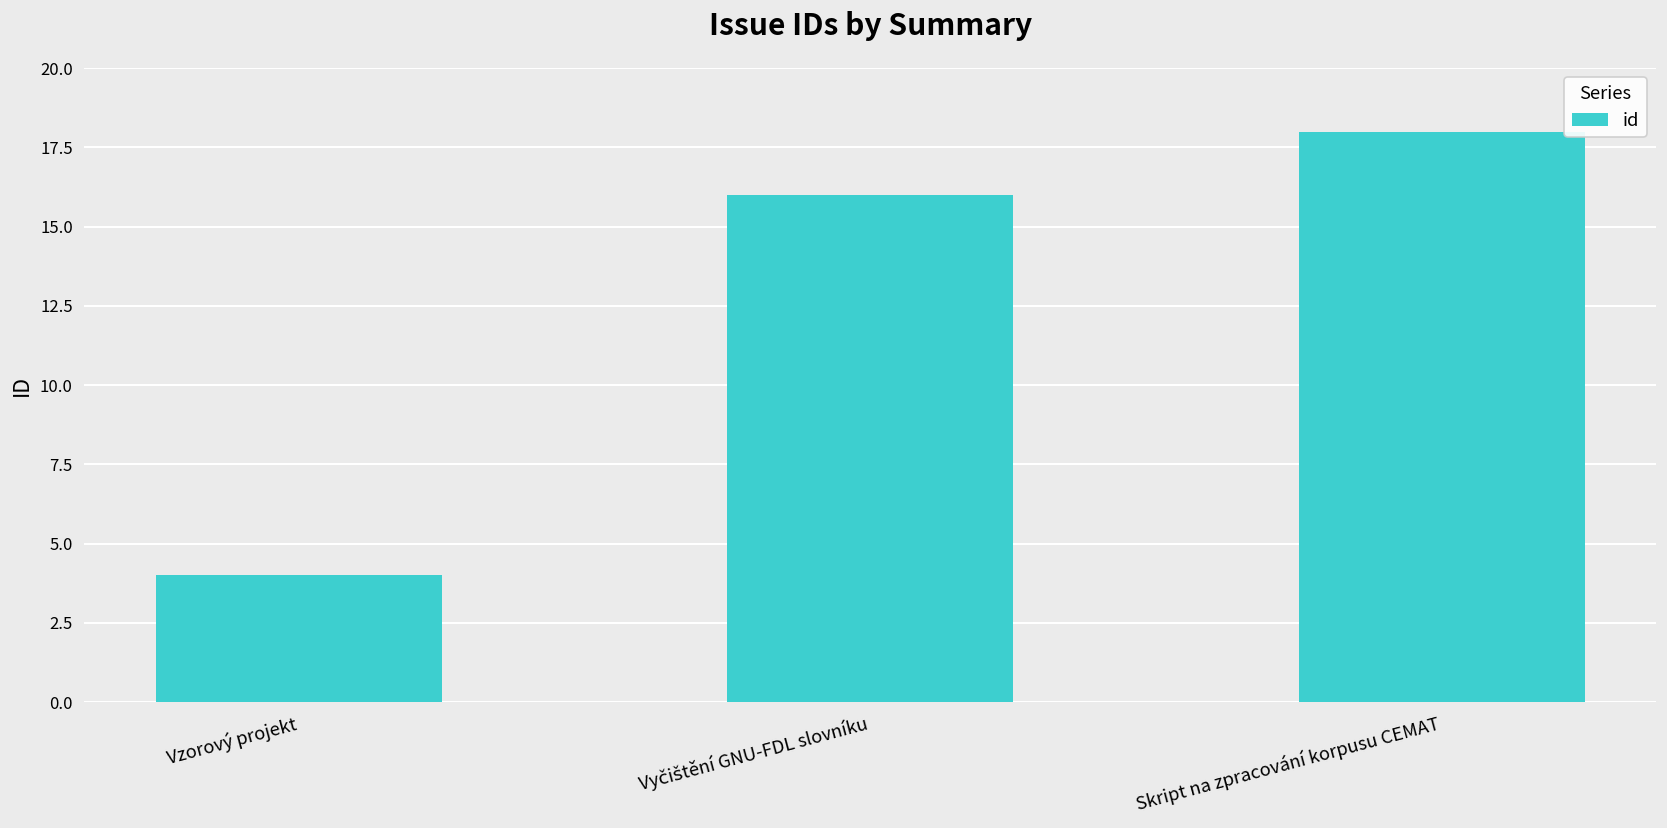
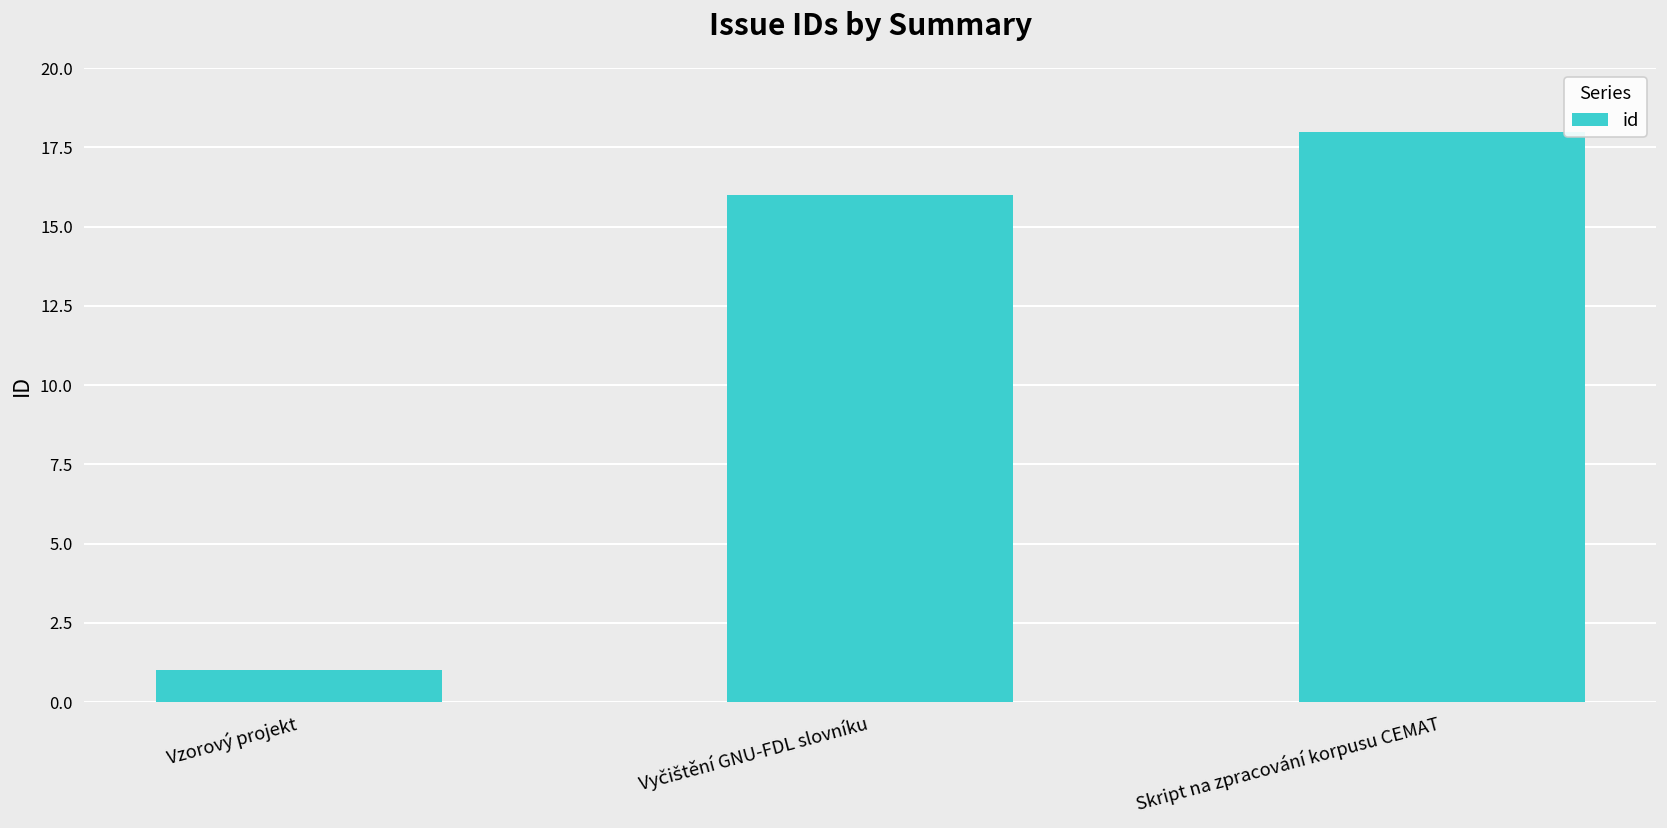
Vzorový projekt: 4 -> 1
